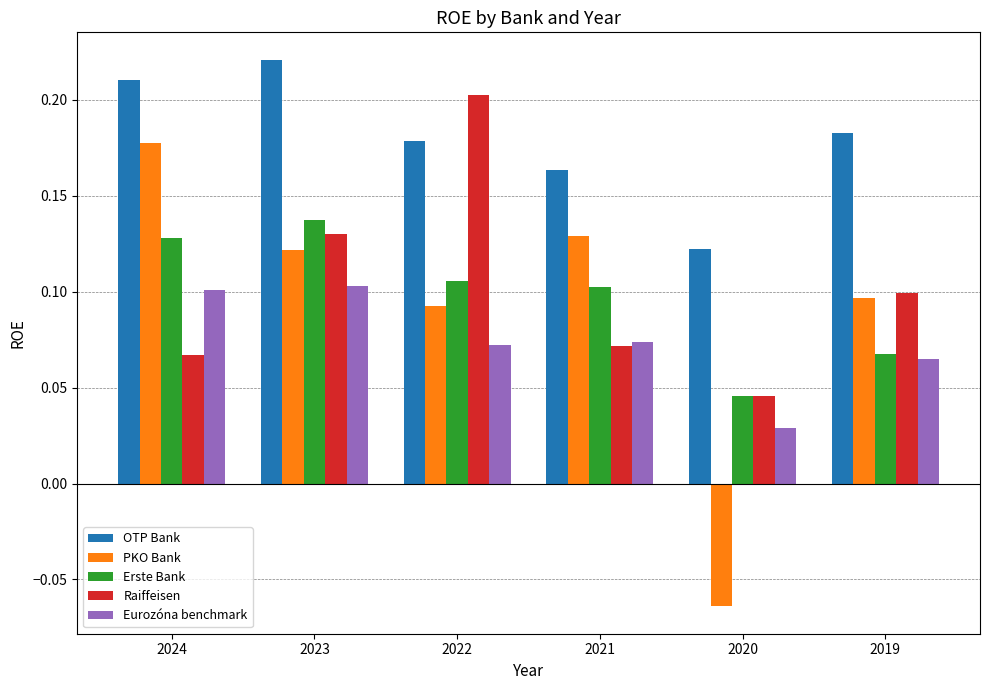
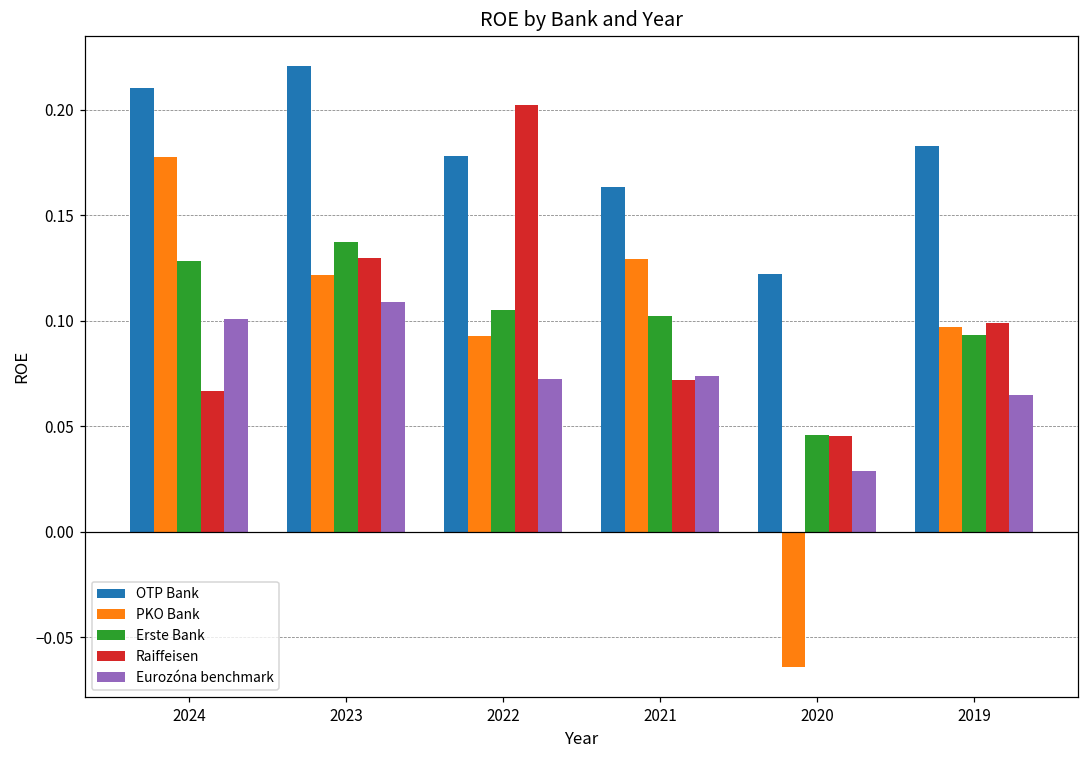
Eurozóna benchmark, 2023: 0.103 -> 0.109
Erste Bank, 2019: 0.068 -> 0.093
